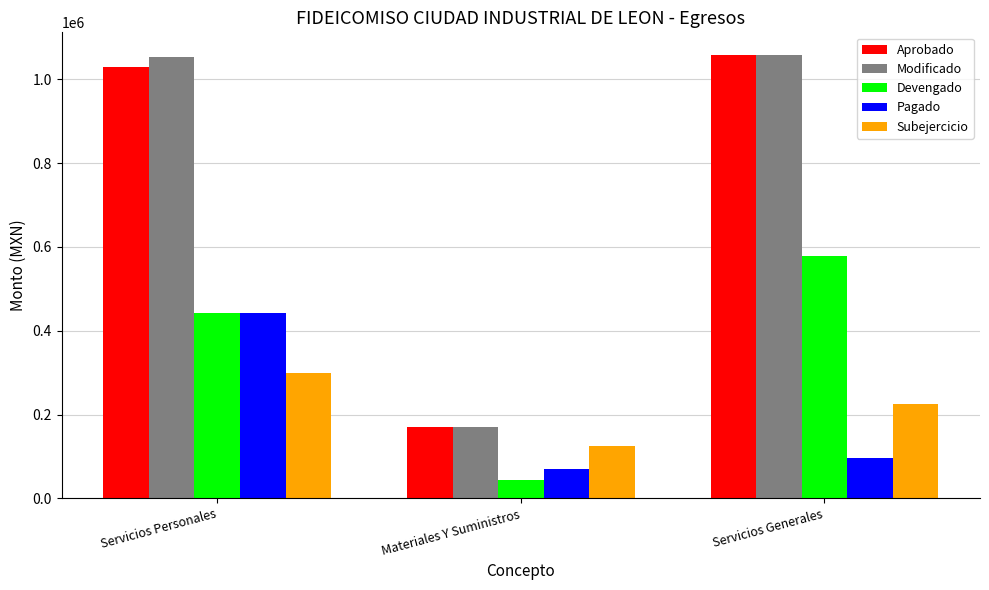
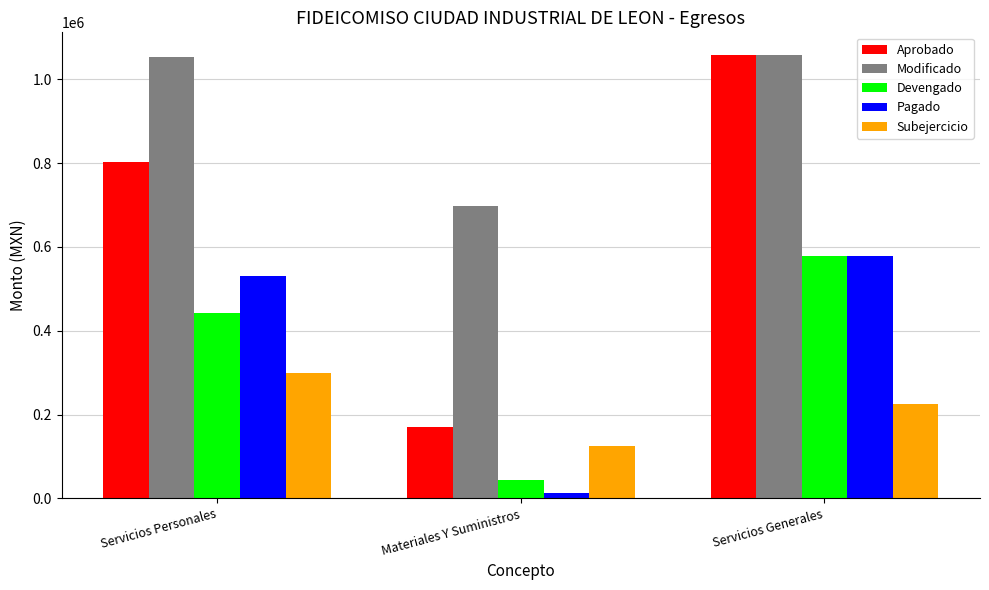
Aprobado, Servicios Personales: 1030000 -> 800000
Pagado, Servicios Personales: 440000 -> 530000
Modificado, Materiales Y Suministros: 170000 -> 700000
Pagado, Materiales Y Suministros: 70000 -> 10000
Pagado, Servicios Generales: 100000 -> 580000
